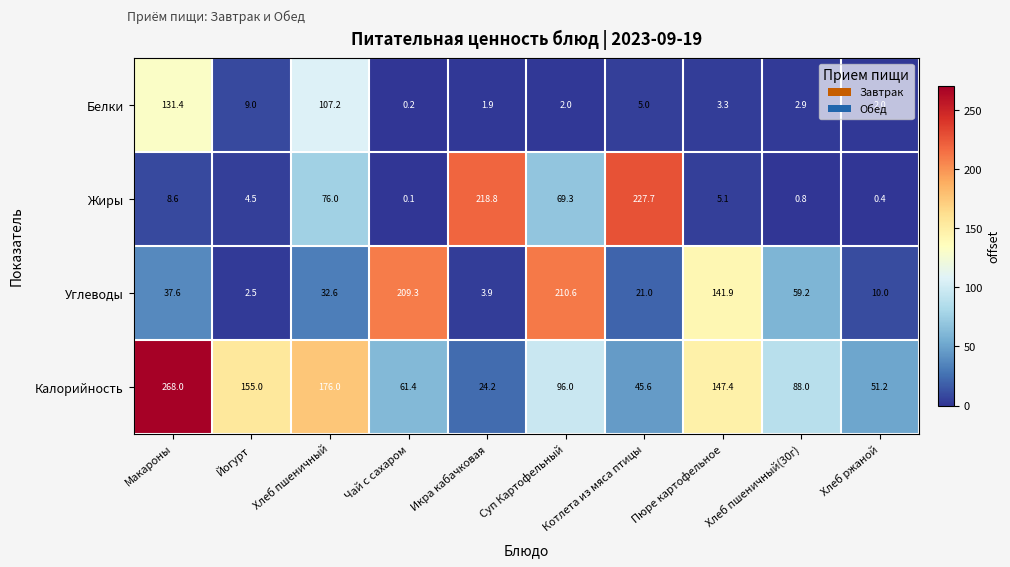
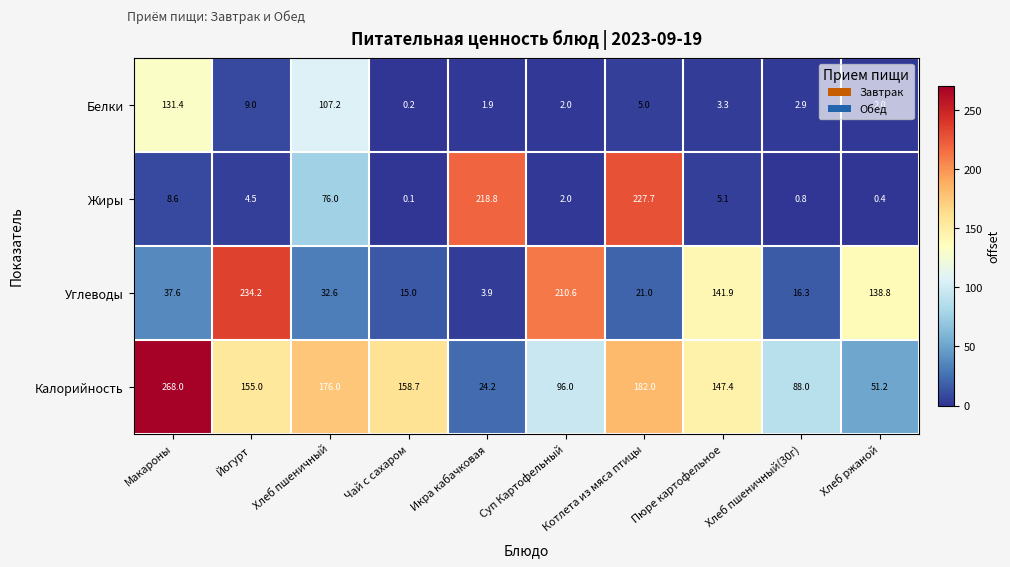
Жиры, Суп Картофельный: 69.3 -> 2.0
Углеводы, Йогурт: 2.5 -> 234.2
Углеводы, Чай с сахаром: 209.3 -> 15.0
Углеводы, Хлеб пшеничный(30г): 59.2 -> 16.3
Углеводы, Хлеб ржаной: 10.0 -> 138.8
Калорийность, Чай с сахаром: 61.4 -> 158.7
Калорийность, Котлета из мяса птицы: 45.6 -> 182.0
